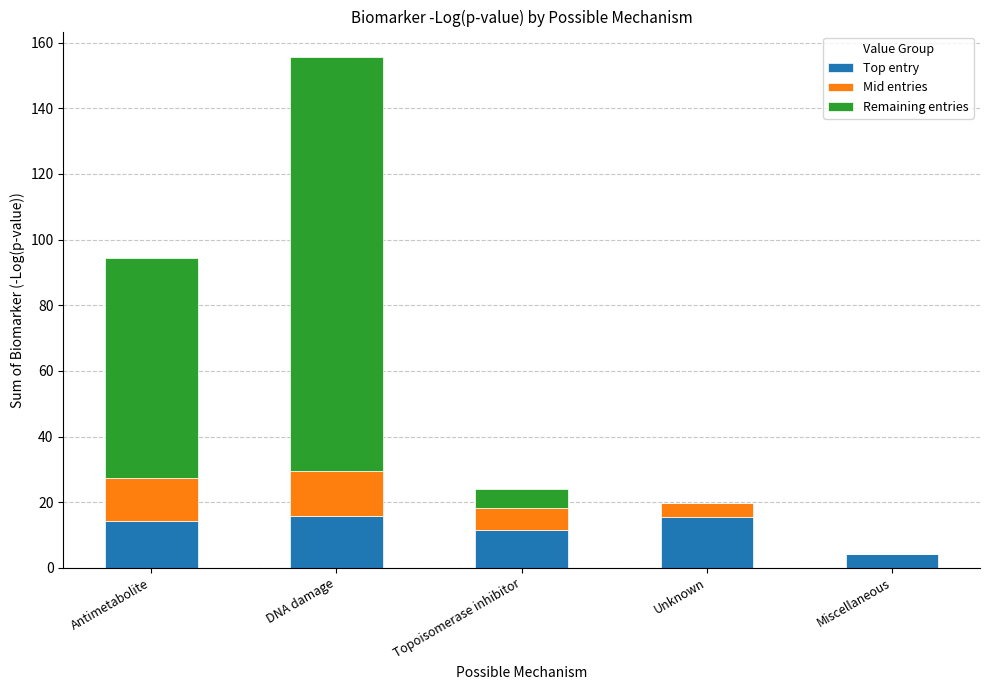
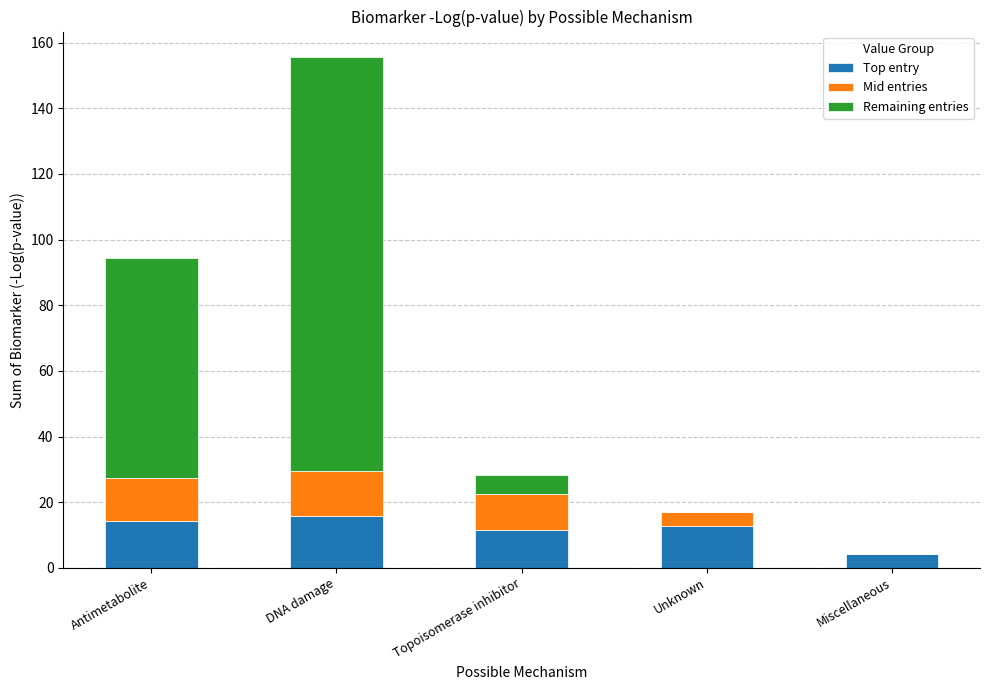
Mid entries, Topoisomerase inhibitor: 7 -> 11
Top entry, Unknown: 16 -> 13
